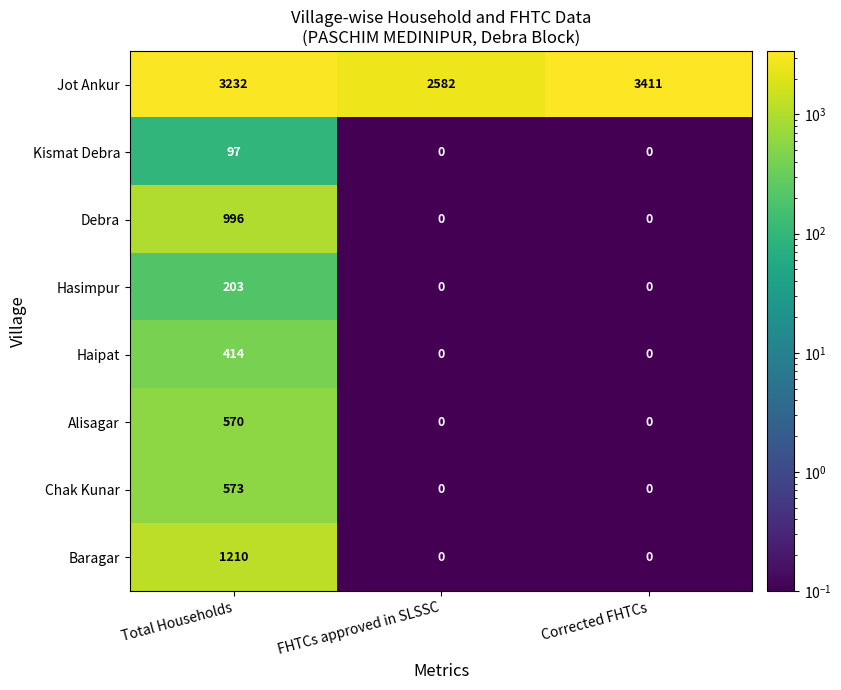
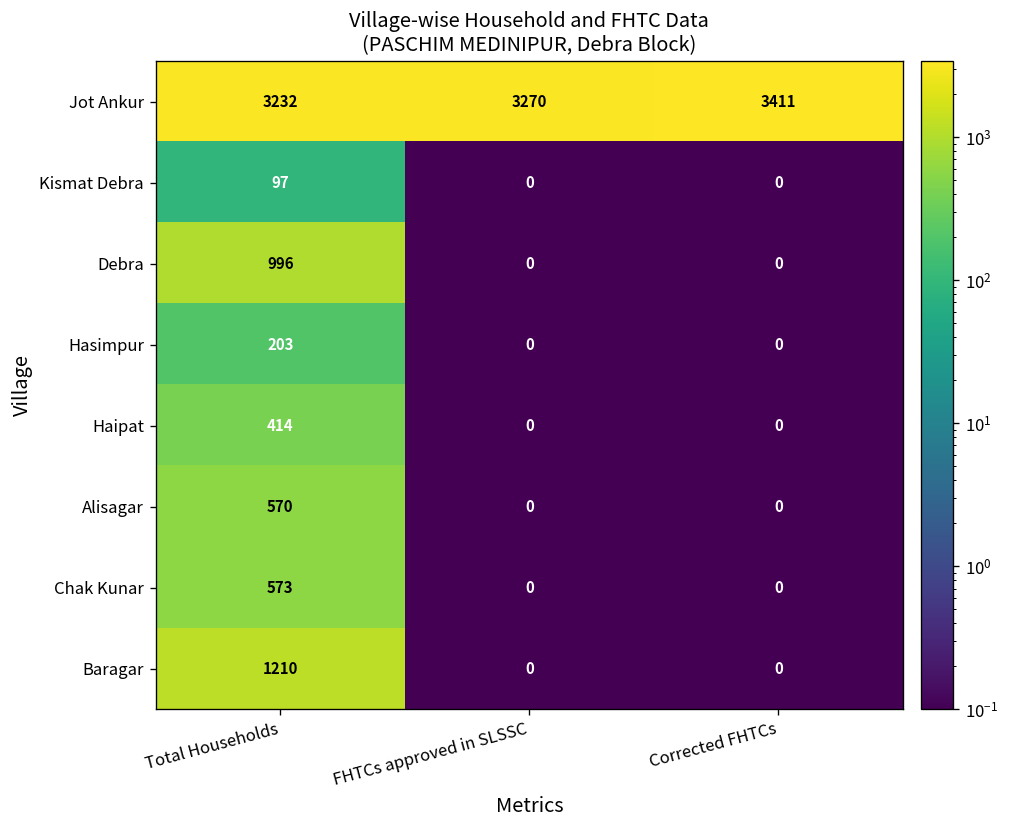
Jot Ankur, FHTCs approved in SLSSC: 2582 -> 3270
